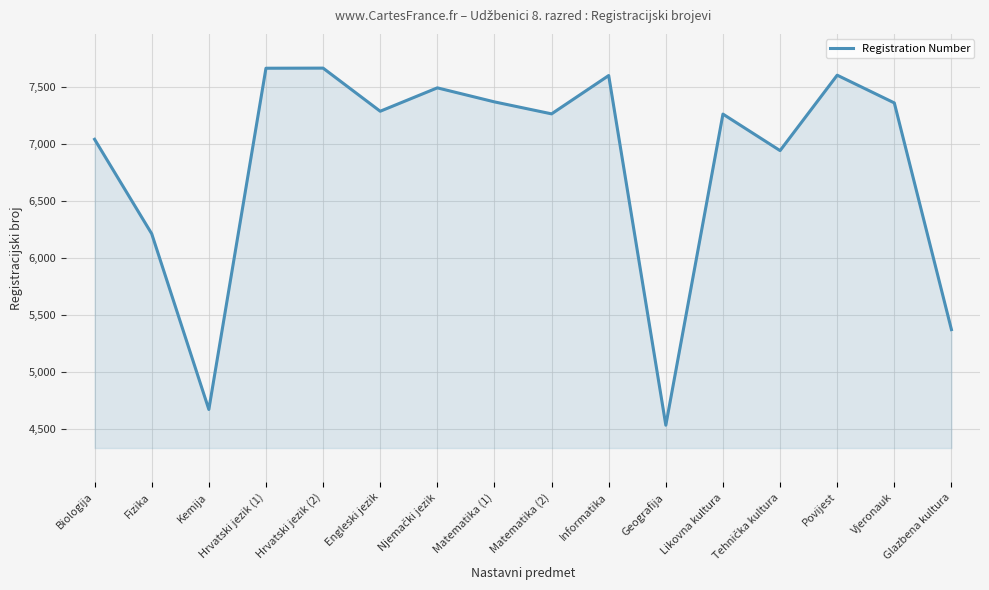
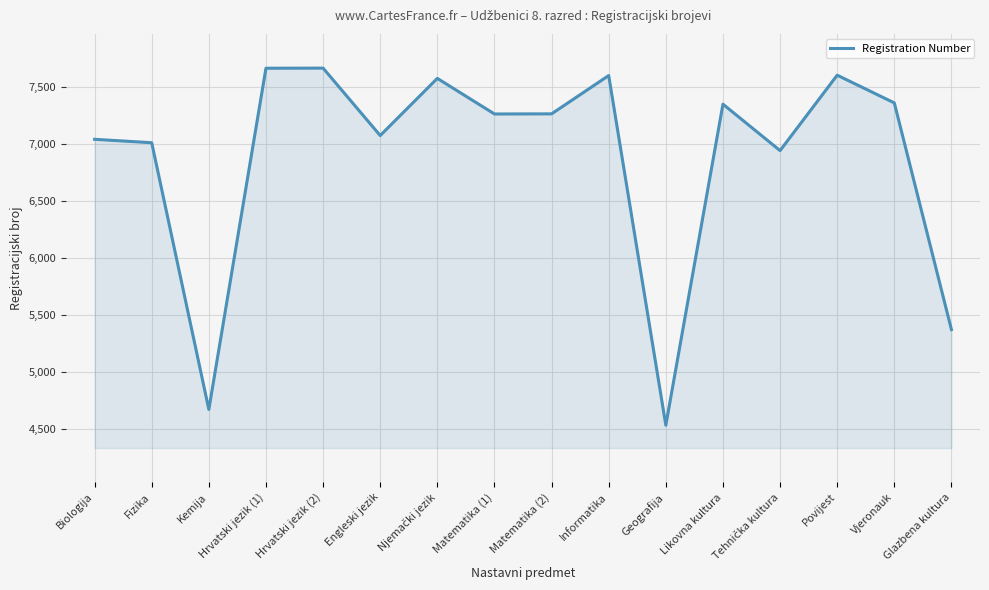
Fizika: 6,210 -> 7,010
Engleski jezik: 7,290 -> 7,080
Njemački jezik: 7,490 -> 7,580
Matematika (1): 7,370 -> 7,260
Likovna kultura: 7,260 -> 7,350
